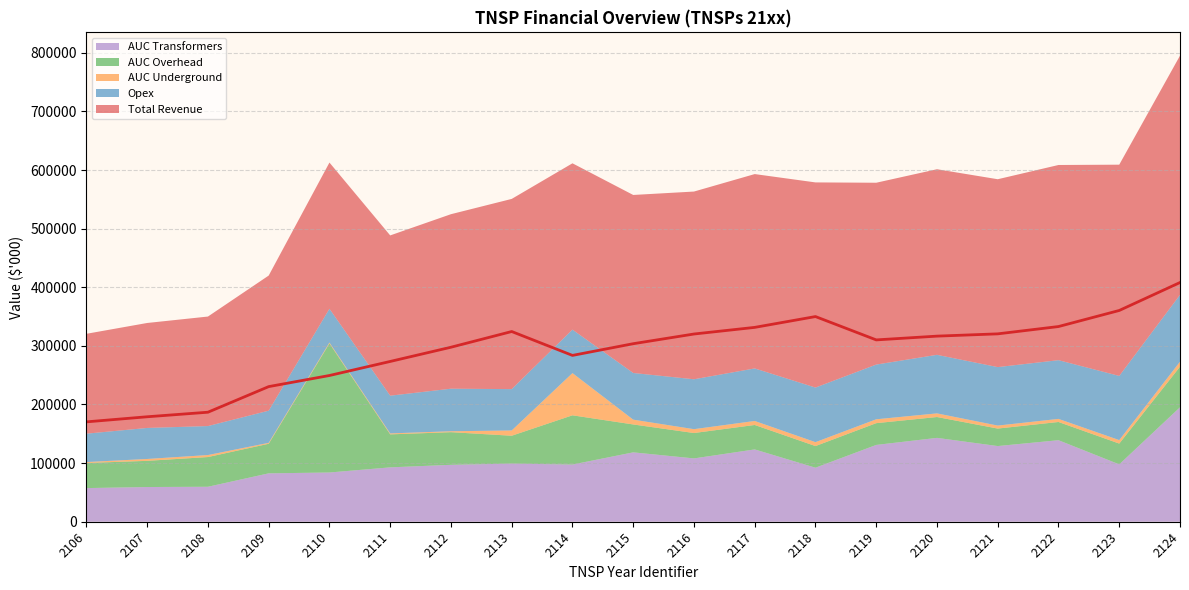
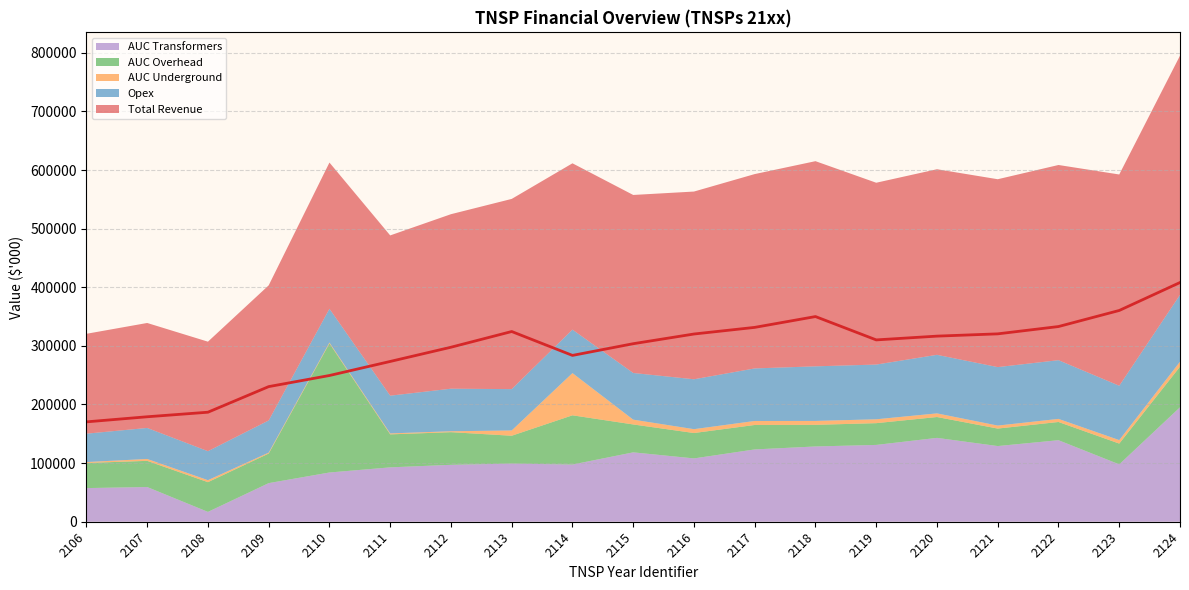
AUC Transformers, 2108: 60000 -> 20000
AUC Transformers, 2109: 80000 -> 70000
AUC Transformers, 2118: 90000 -> 130000
Opex, 2123: 110000 -> 90000
